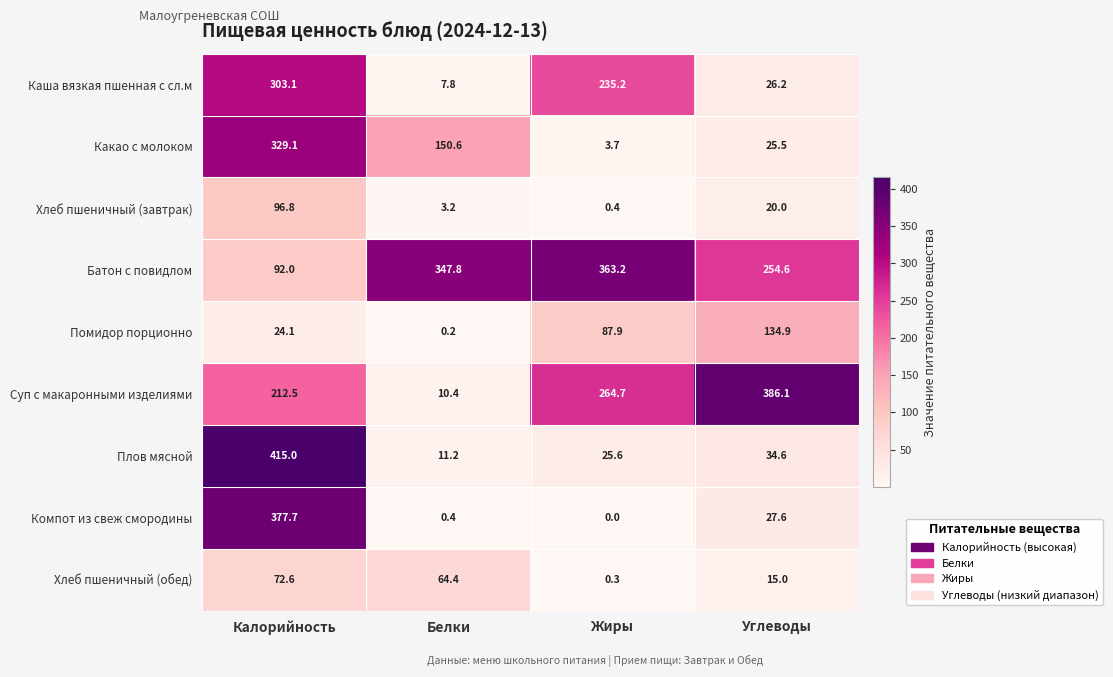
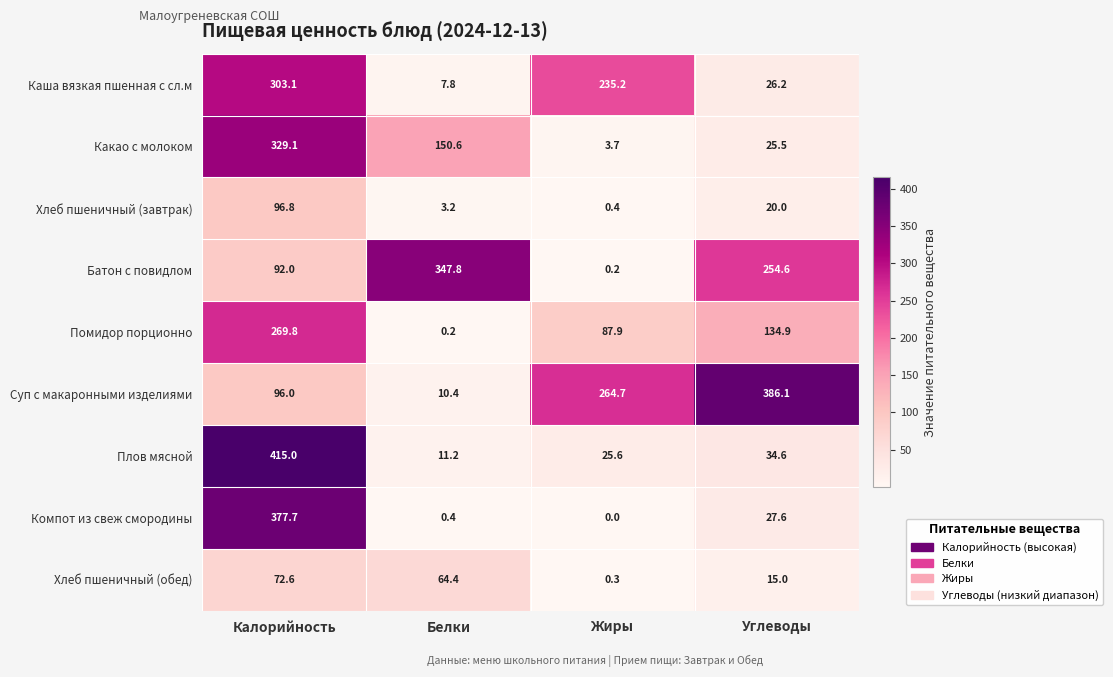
Батон с повидлом, Жиры: 363.2 -> 0.2
Помидор порционно, Калорийность: 24.1 -> 269.8
Суп с макаронными изделиями, Калорийность: 212.5 -> 96.0
